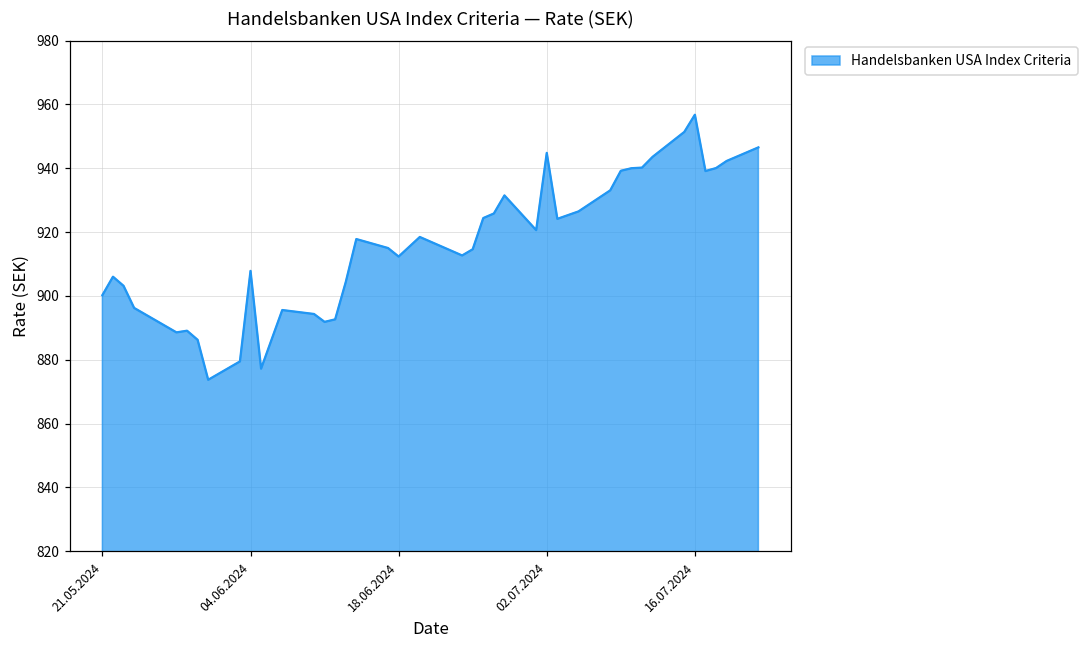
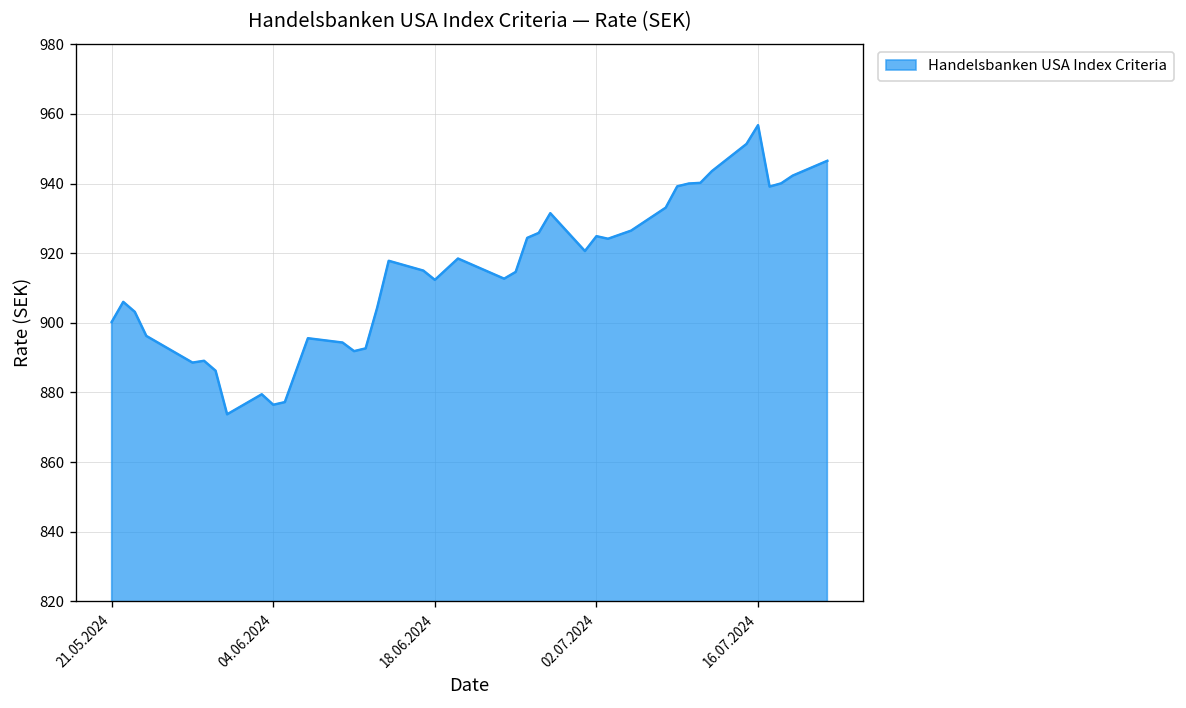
04.06.2024: 908 -> 876
02.07.2024: 945 -> 925
